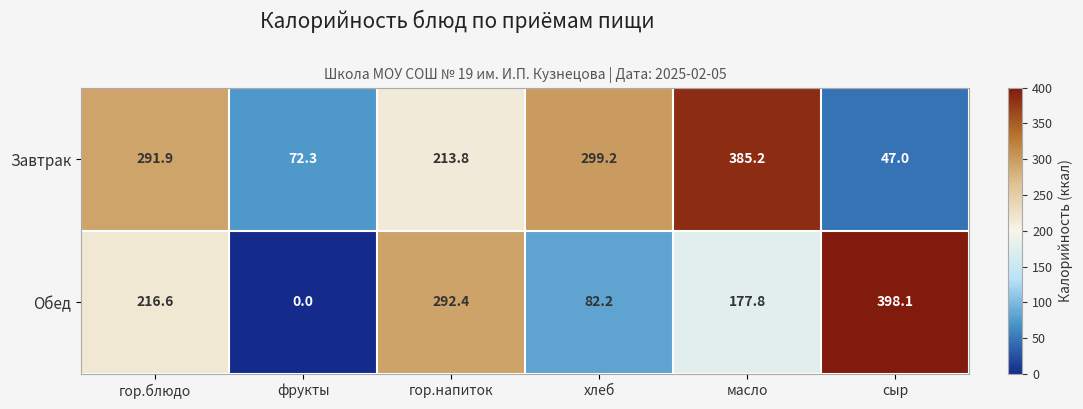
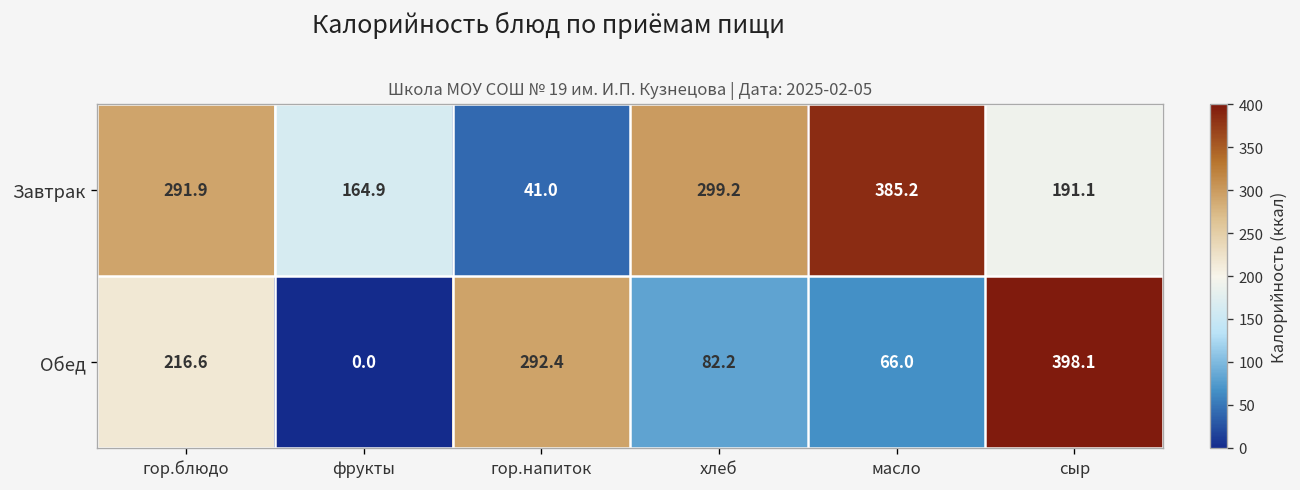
Завтрак, фрукты: 72.3 -> 164.9
Завтрак, гор.напиток: 213.8 -> 41.0
Завтрак, сыр: 47.0 -> 191.1
Обед, масло: 177.8 -> 66.0
